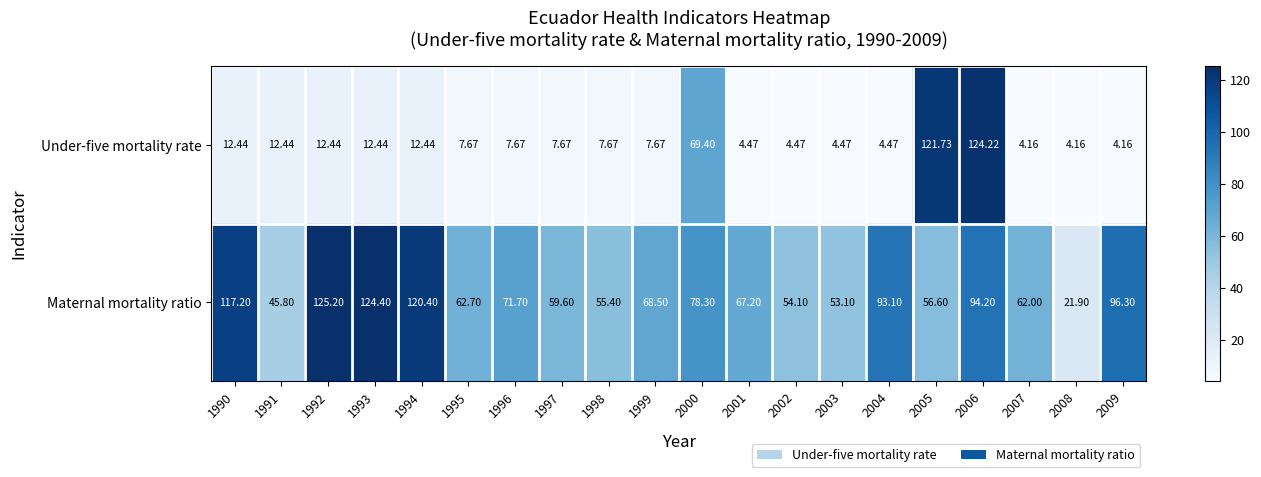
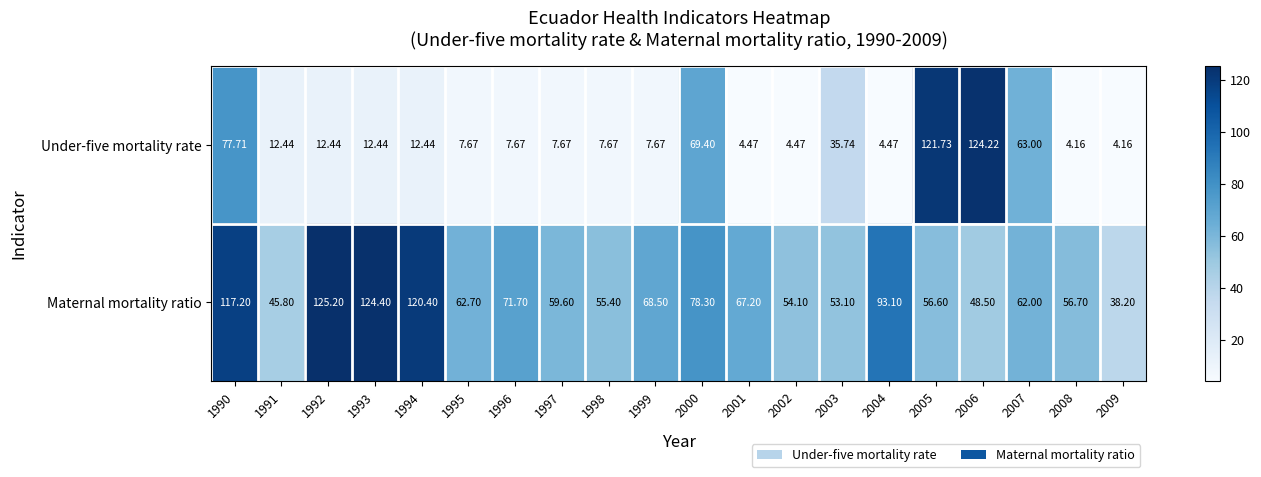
Under-five mortality rate, 1990: 12.44 -> 77.71
Under-five mortality rate, 2003: 4.47 -> 35.74
Under-five mortality rate, 2007: 4.16 -> 63.00
Maternal mortality ratio, 2006: 94.20 -> 48.50
Maternal mortality ratio, 2008: 21.90 -> 56.70
Maternal mortality ratio, 2009: 96.30 -> 38.20
